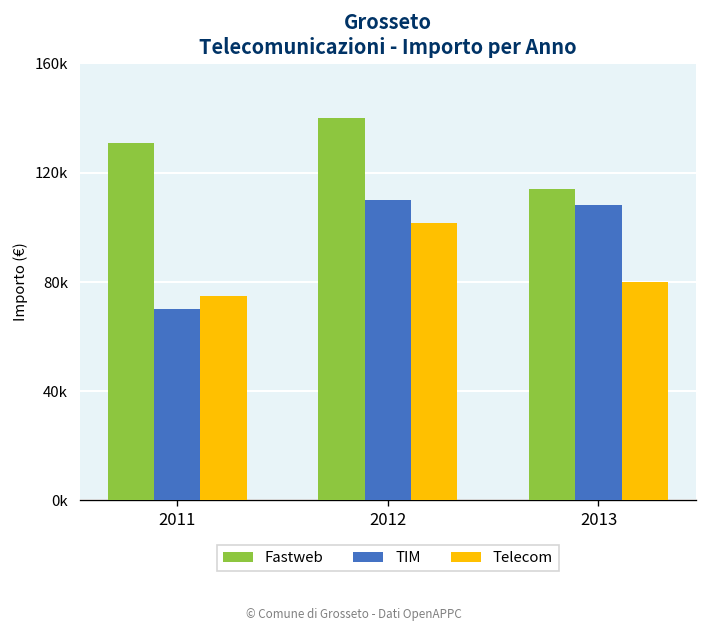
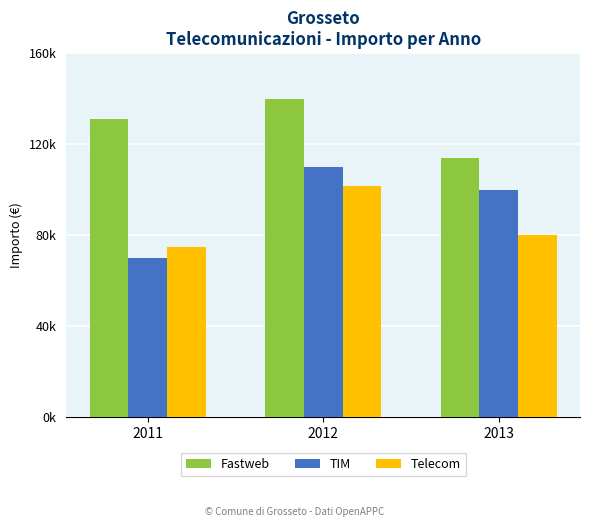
TIM, 2013: 108000 -> 100000
